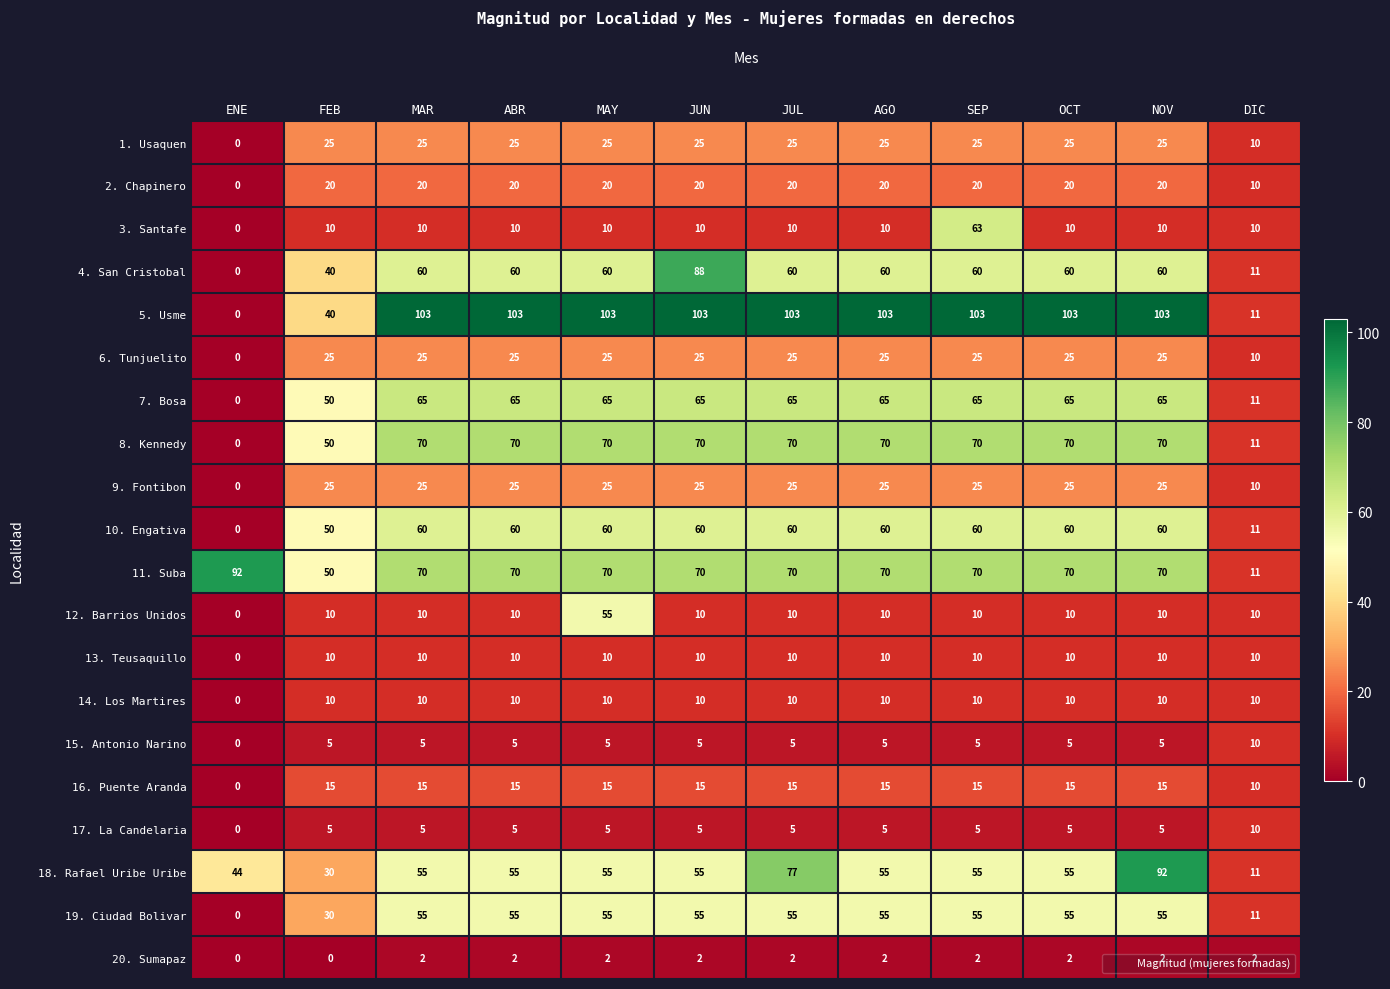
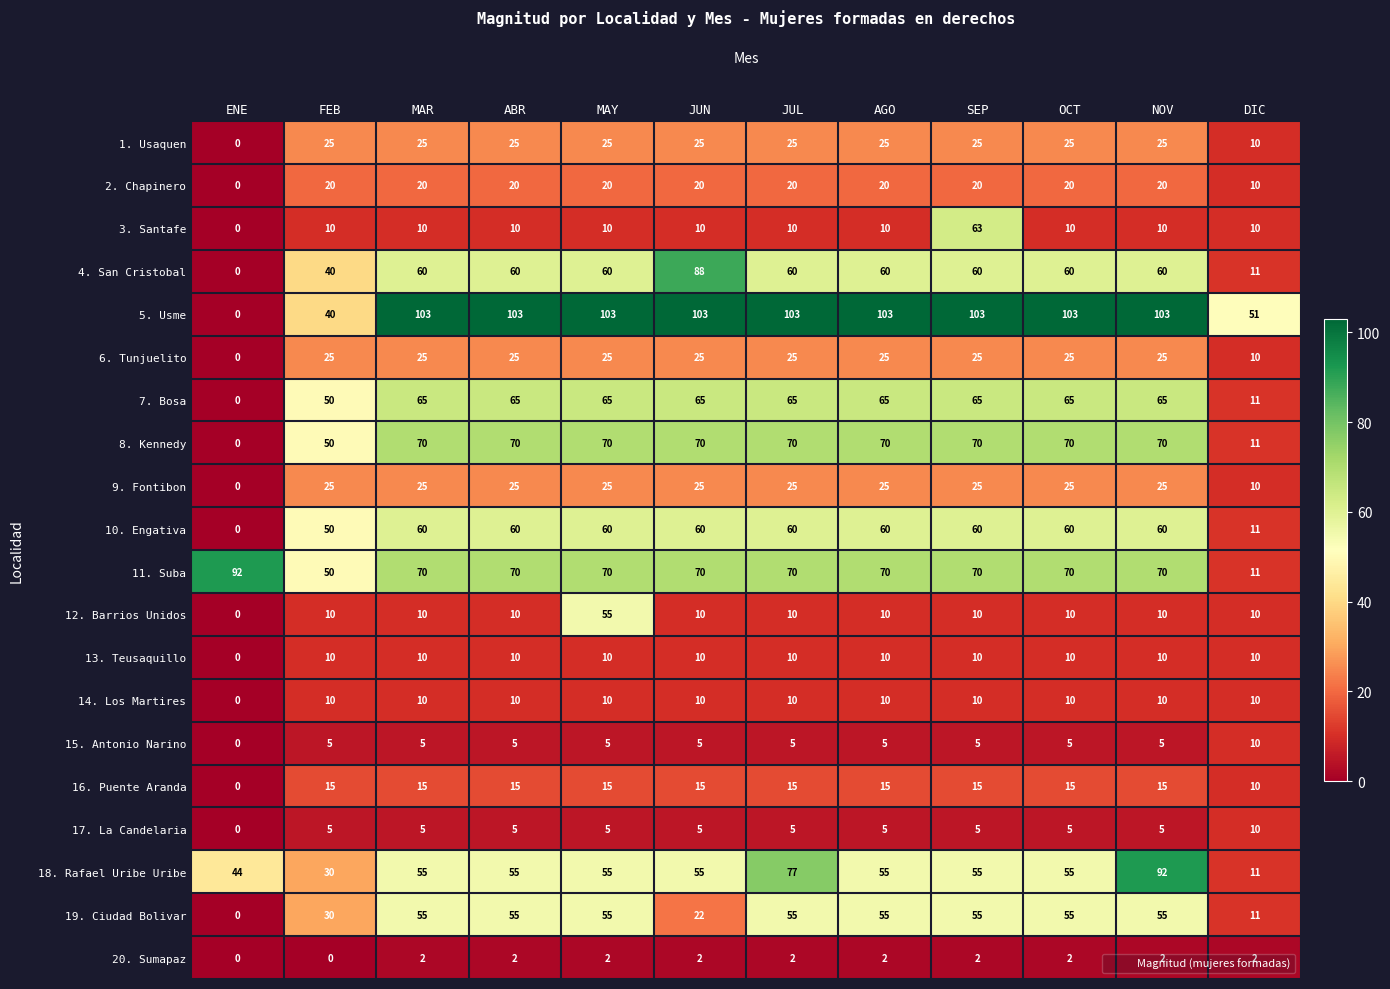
5. Usme, DIC: 11 -> 51
19. Ciudad Bolivar, JUN: 55 -> 22
